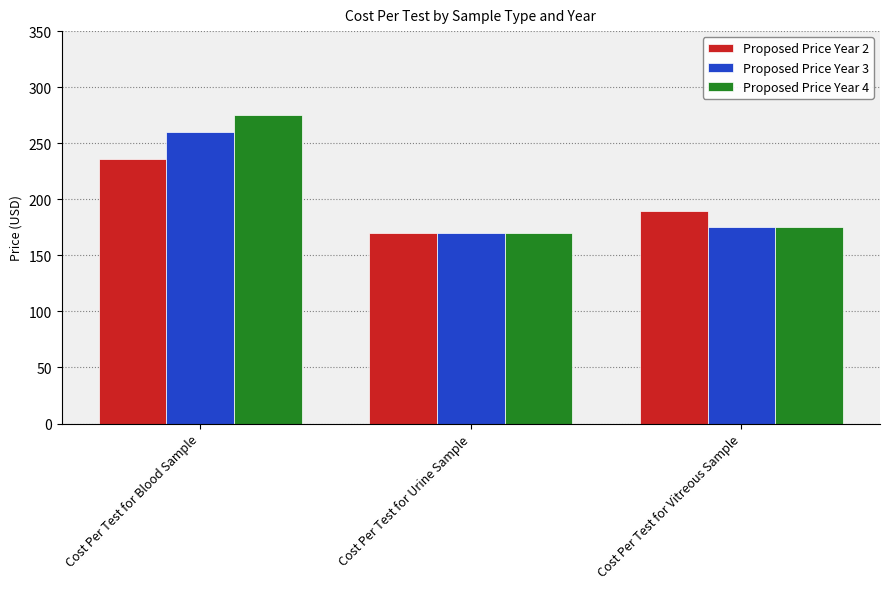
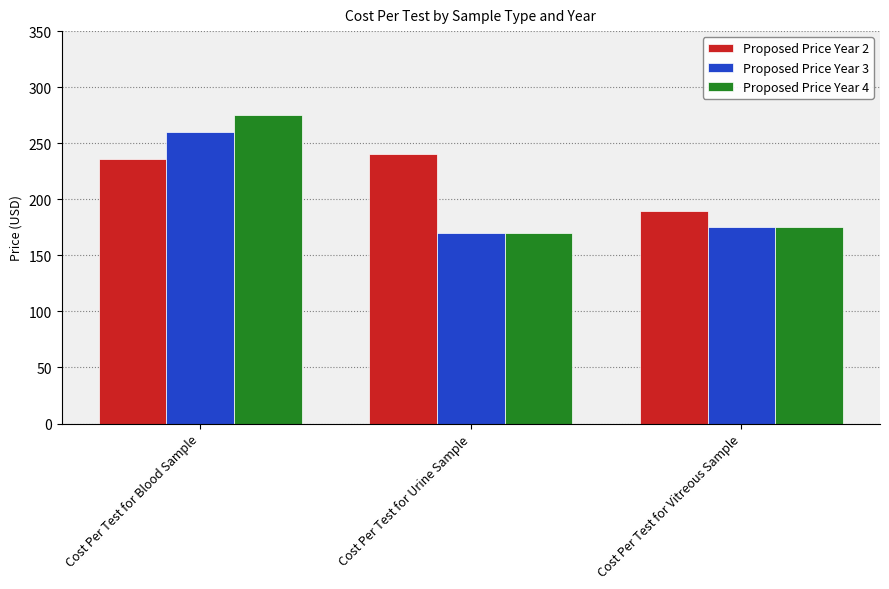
Proposed Price Year 2, Cost Per Test for Urine Sample: 170 -> 240
